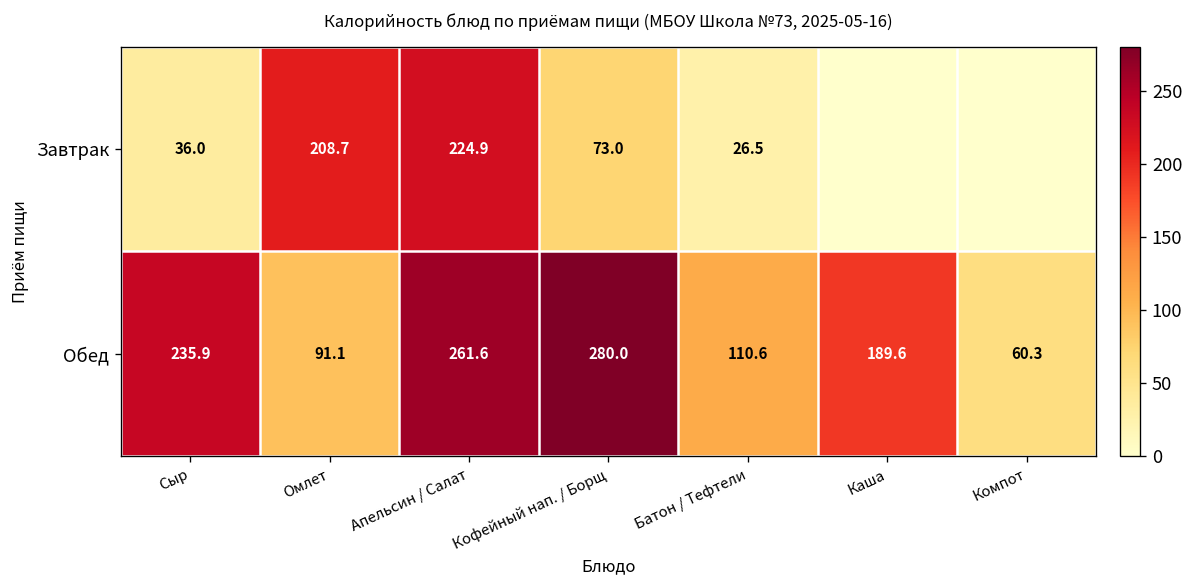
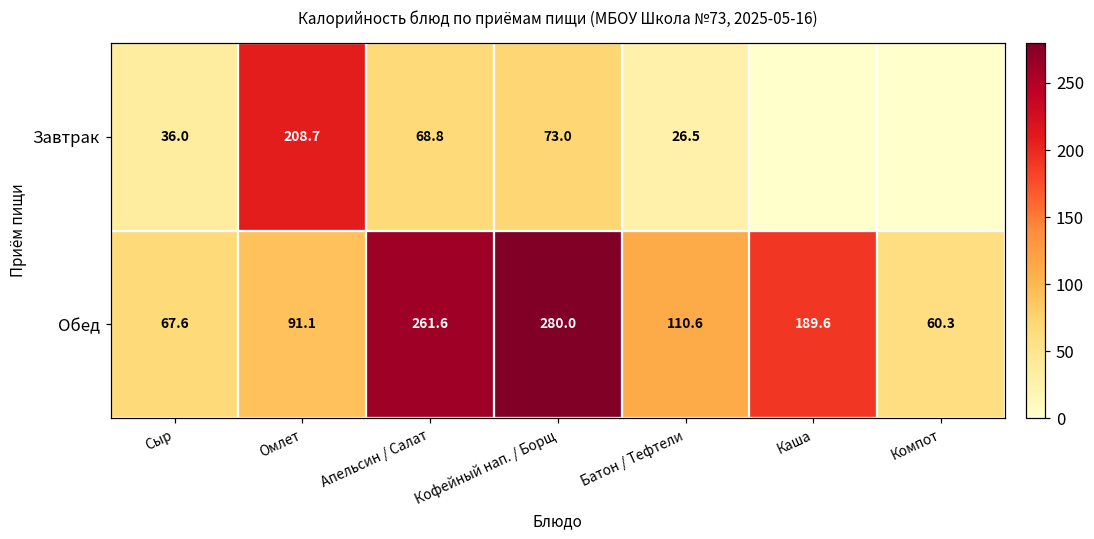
Завтрак, Апельсин / Салат: 224.9 -> 68.8
Обед, Сыр: 235.9 -> 67.6
